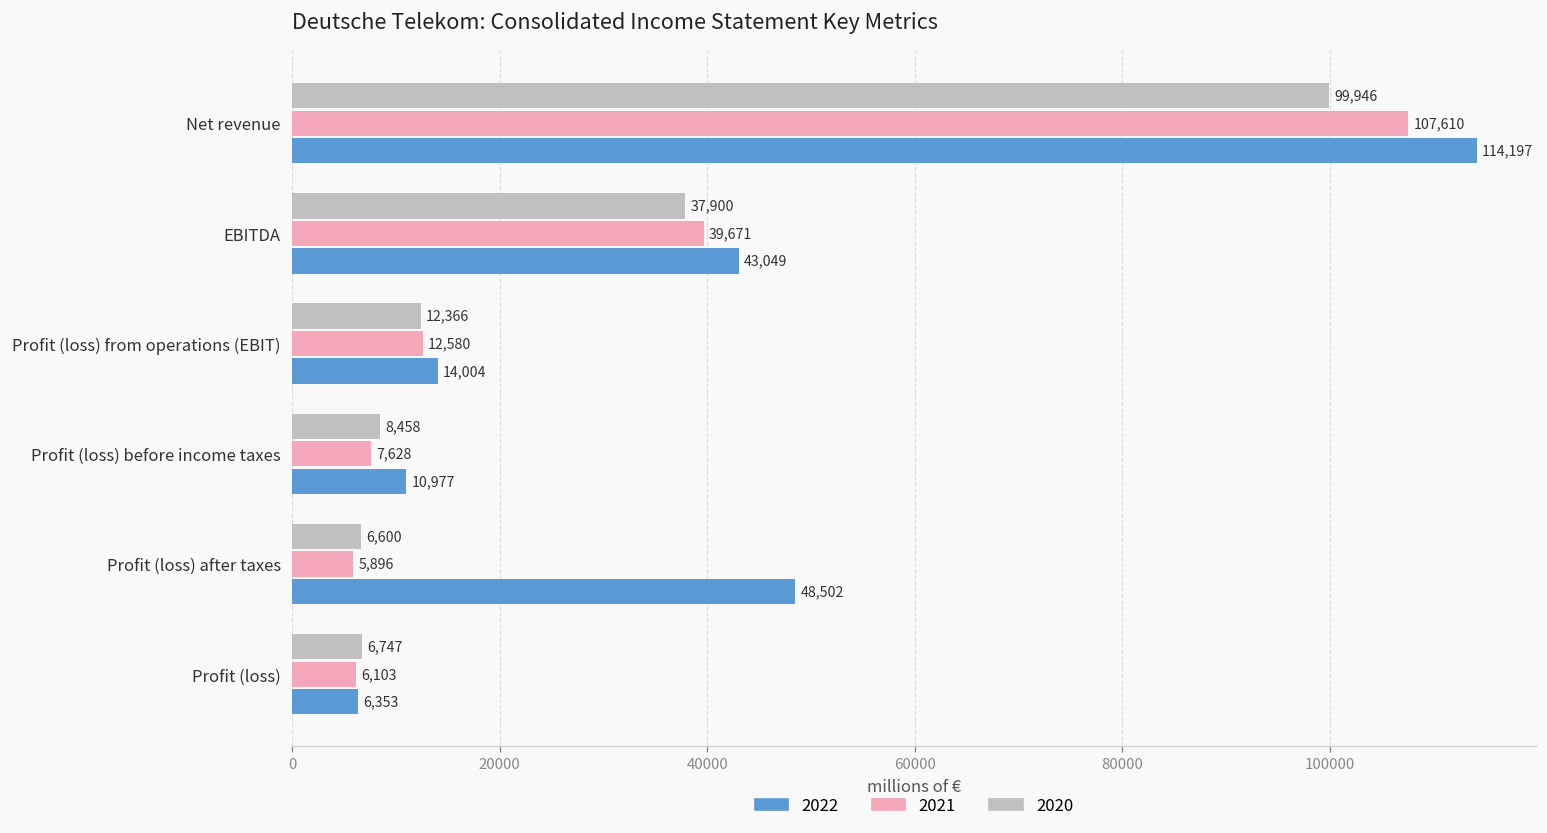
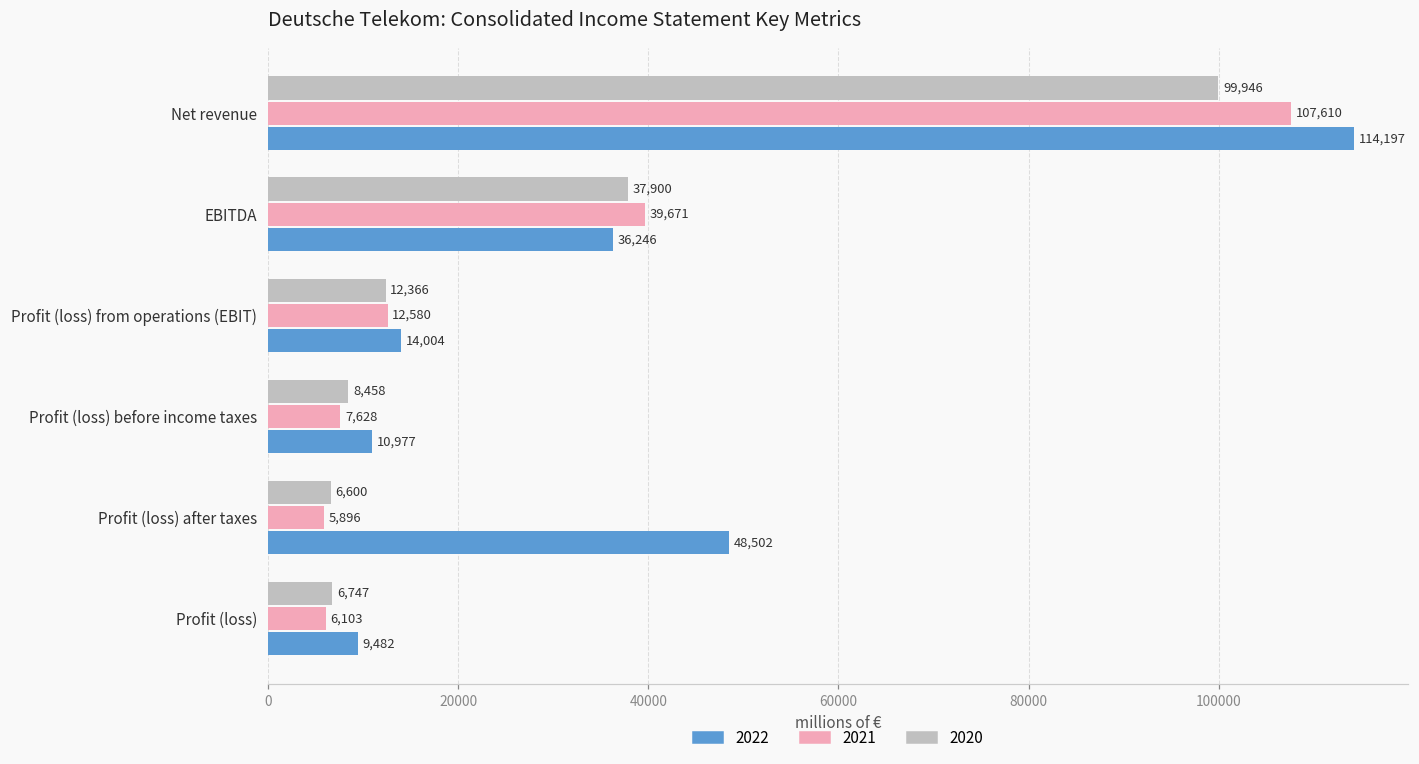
2022, EBITDA: 43,049 -> 36,246
2022, Profit (loss): 6,353 -> 9,482
